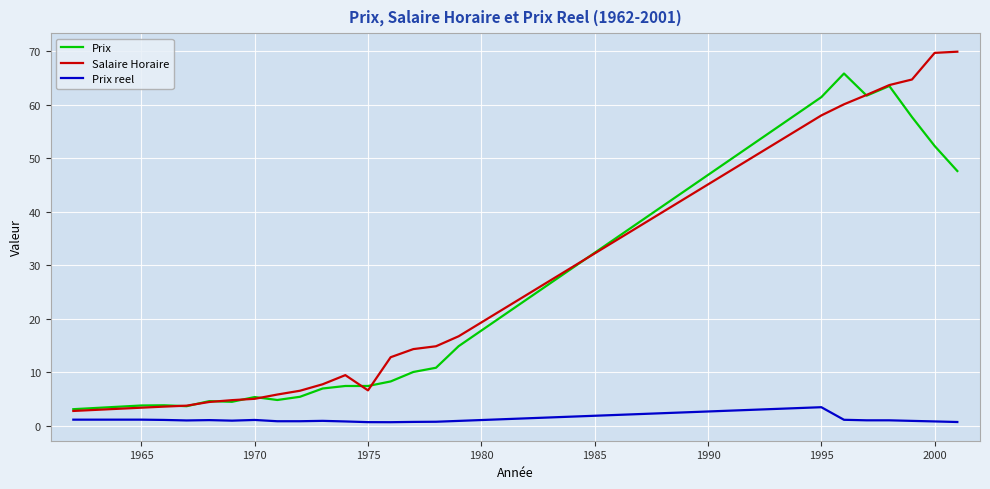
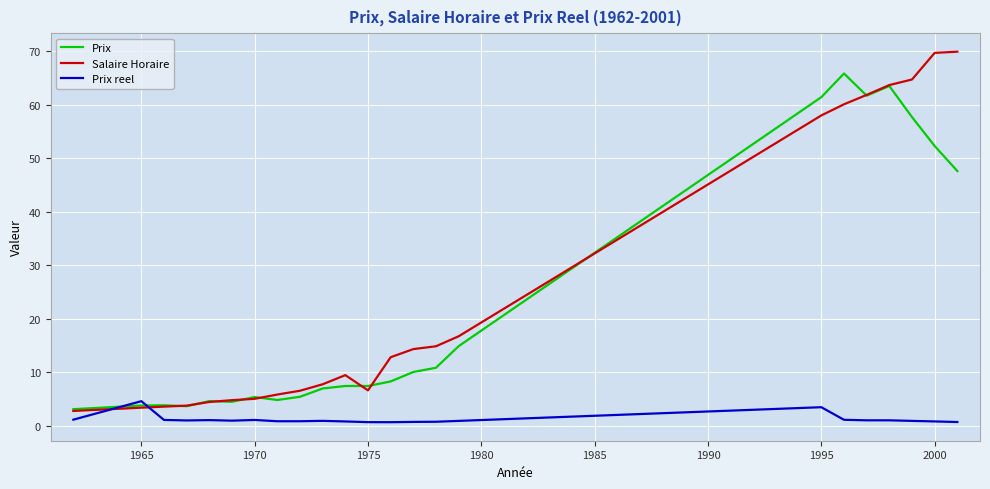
Prix reel, 1965: 1 -> 5
